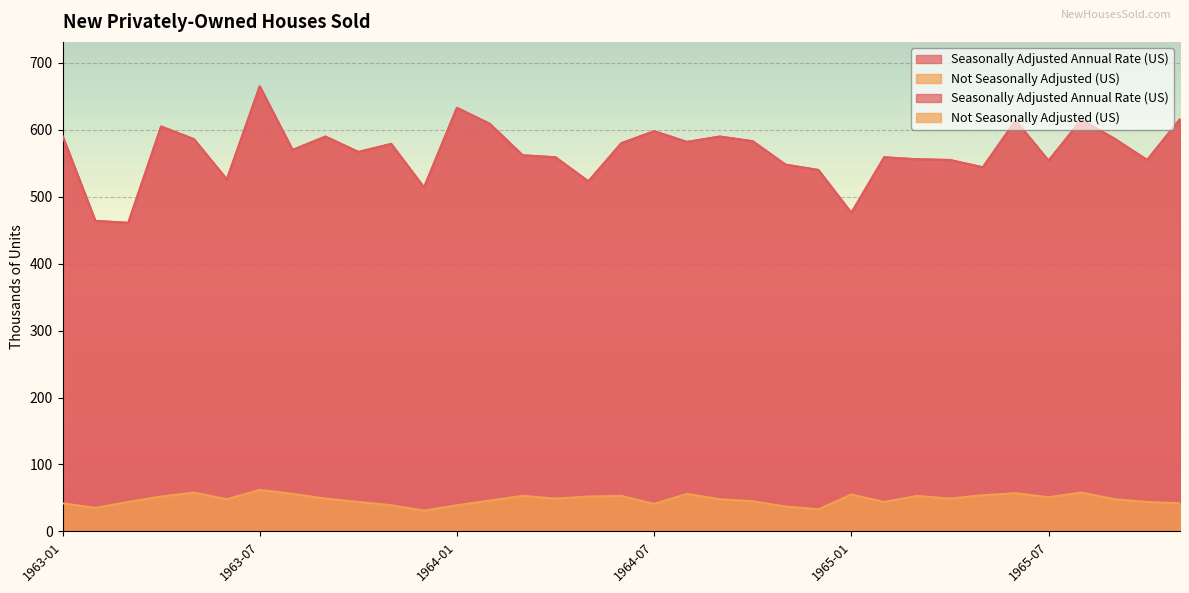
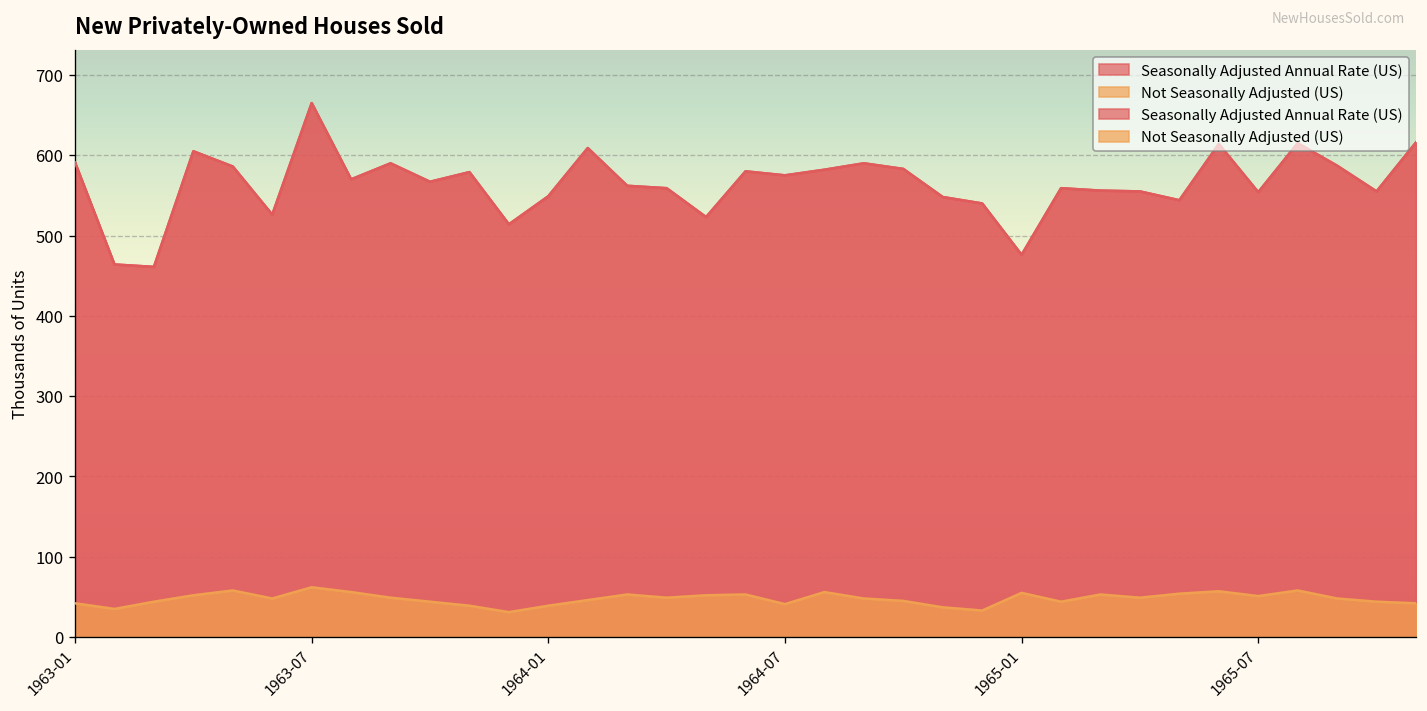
Seasonally Adjusted Annual Rate (US), 1964-01: 630 -> 550
Seasonally Adjusted Annual Rate (US), 1964-07: 600 -> 580
